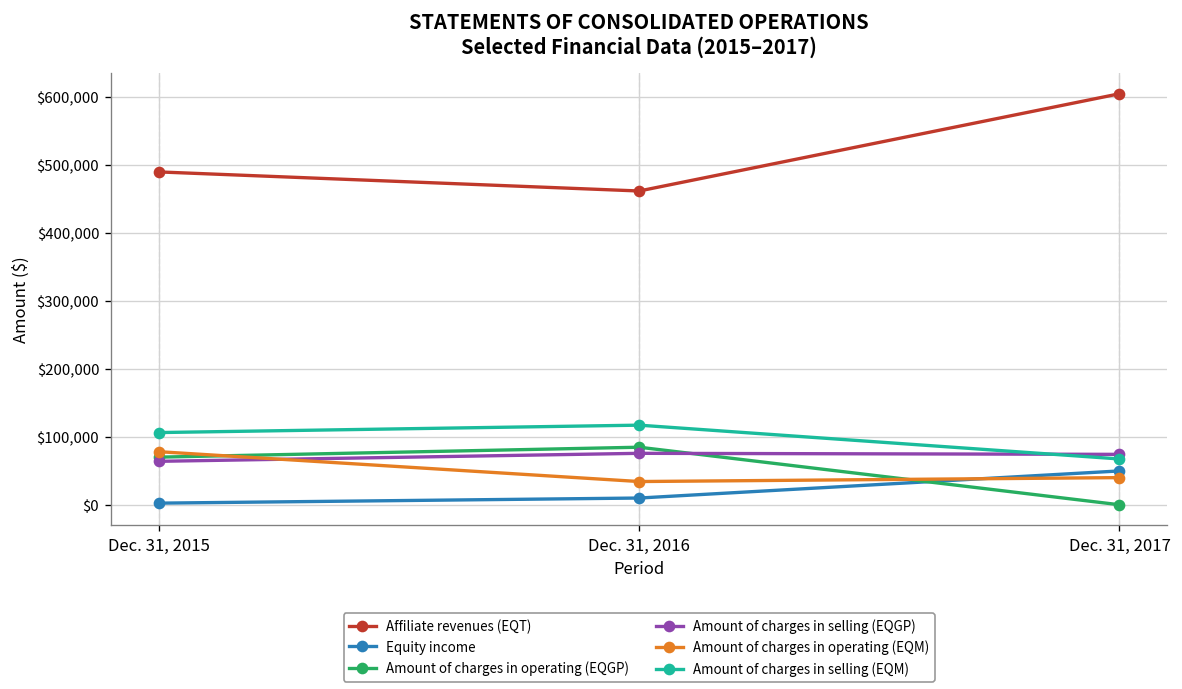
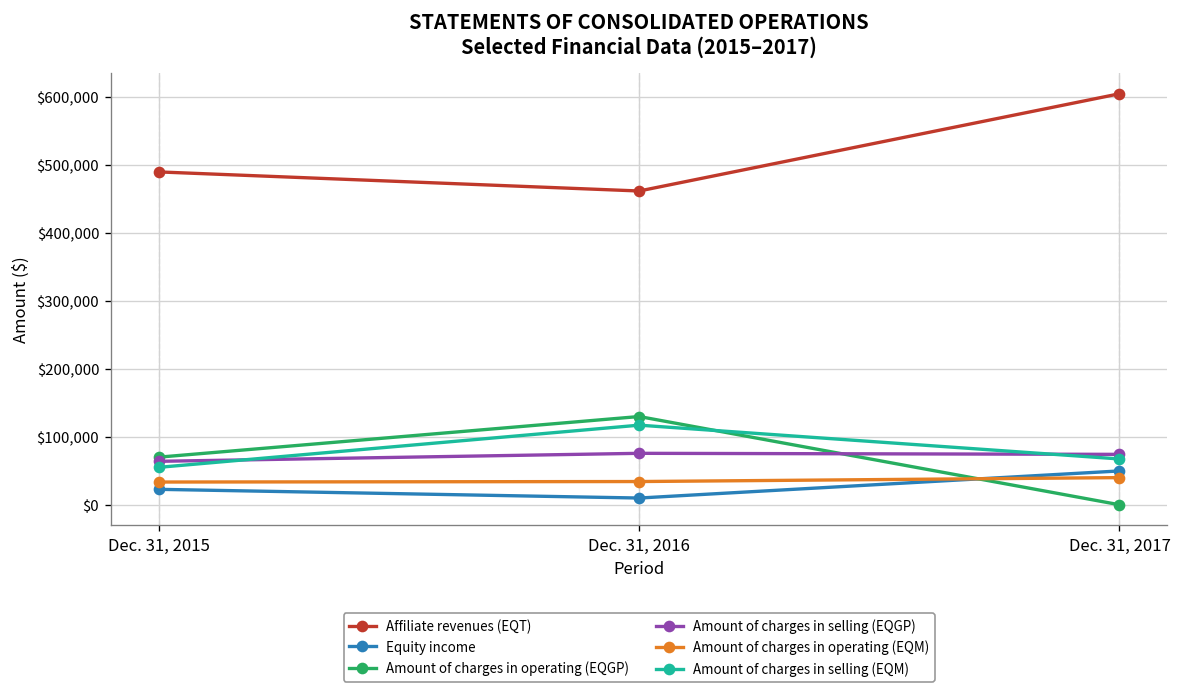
Equity income, Dec. 31, 2015: $0 -> $20,000
Amount of charges in operating (EQM), Dec. 31, 2015: $80,000 -> $30,000
Amount of charges in selling (EQM), Dec. 31, 2015: $110,000 -> $60,000
Amount of charges in operating (EQGP), Dec. 31, 2016: $80,000 -> $130,000
